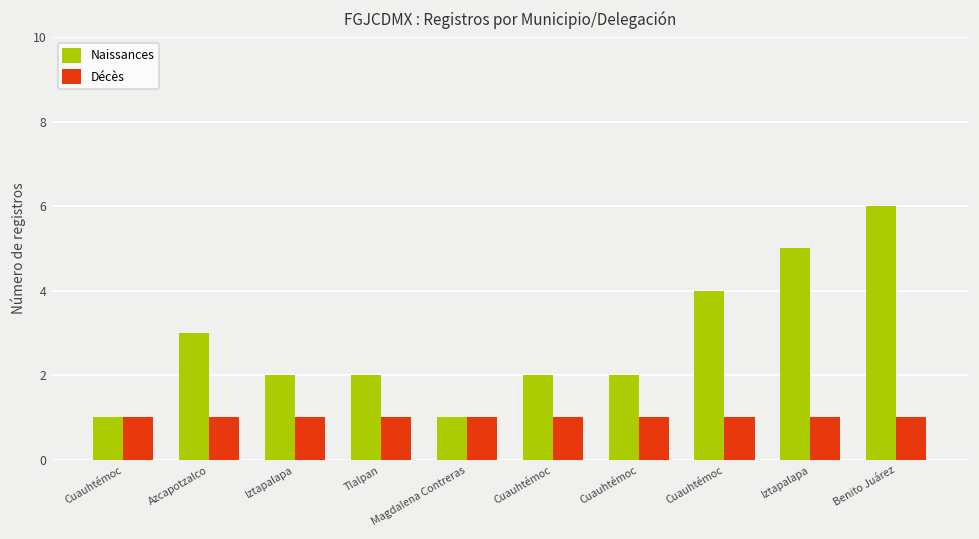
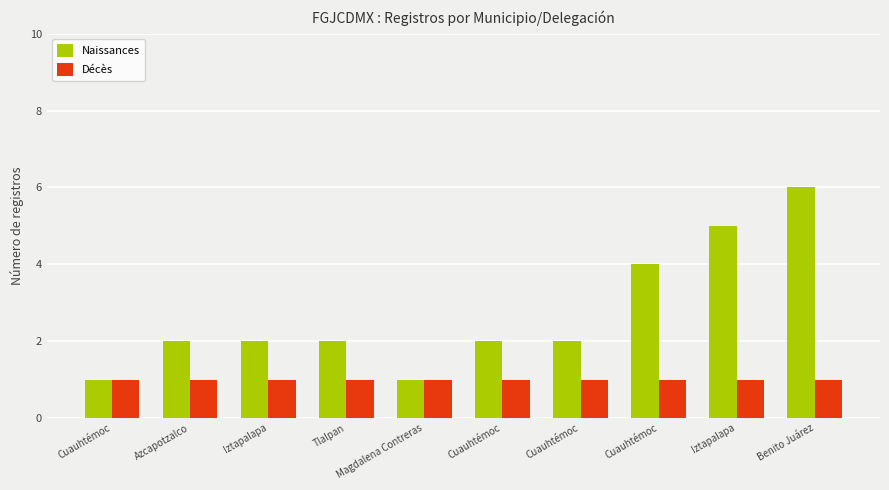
Naissances, Azcapotzalco: 3 -> 2
